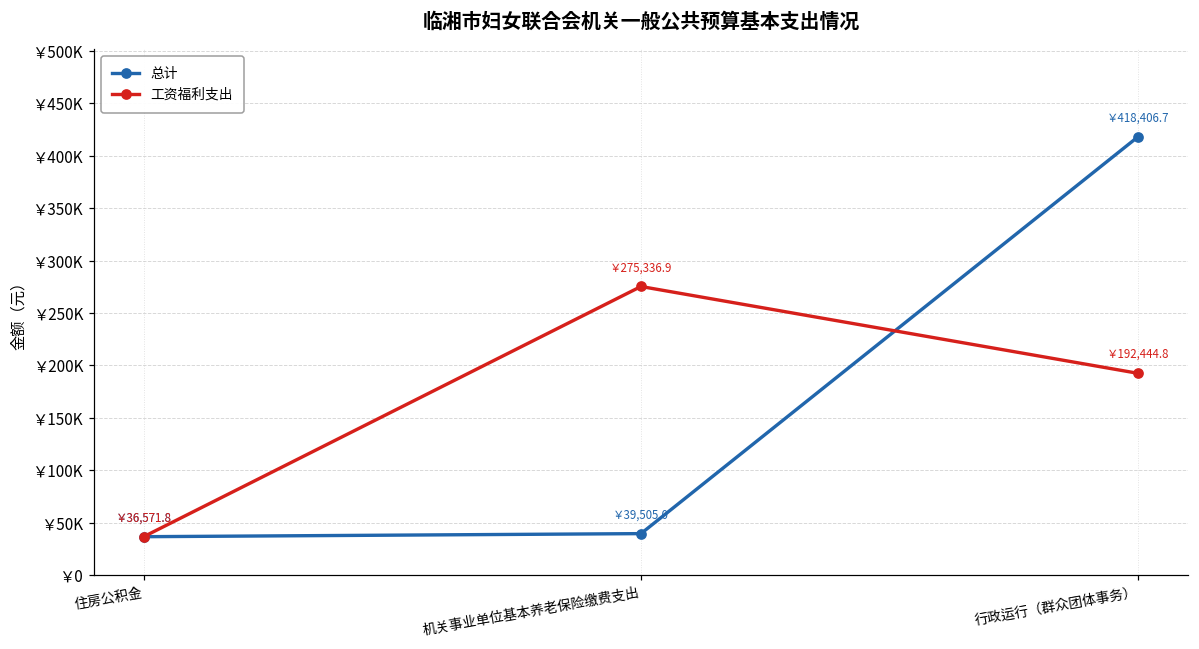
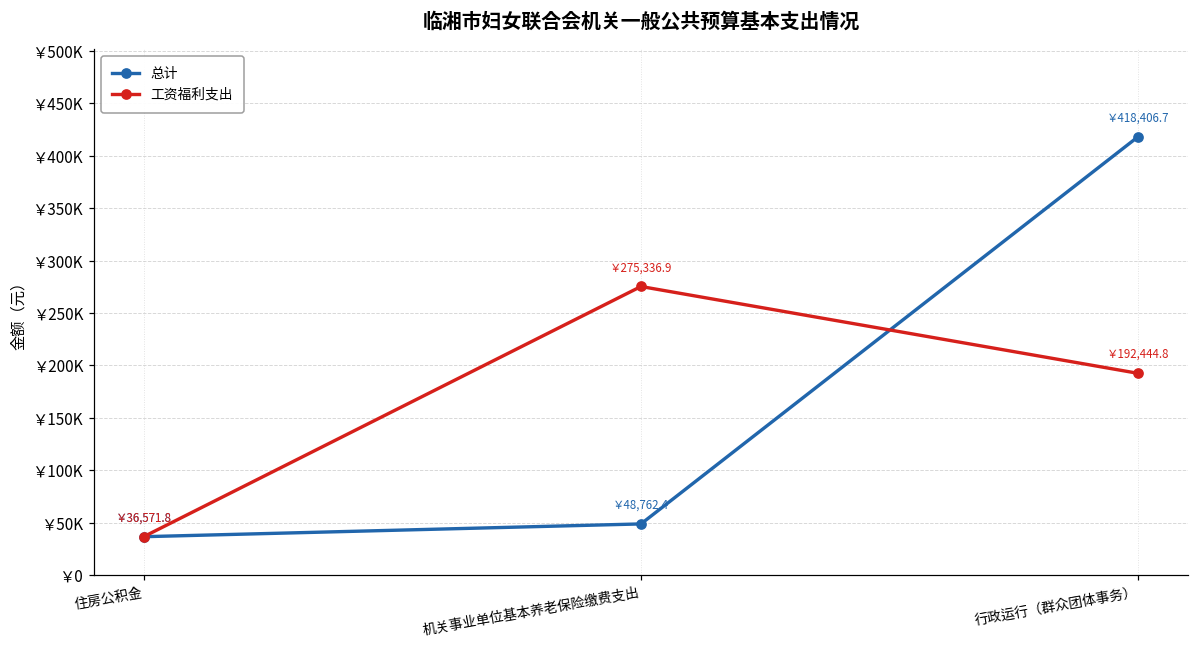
总计, 机关事业单位基本养老保险缴费支出: 39,505.0 -> 48,762.4
